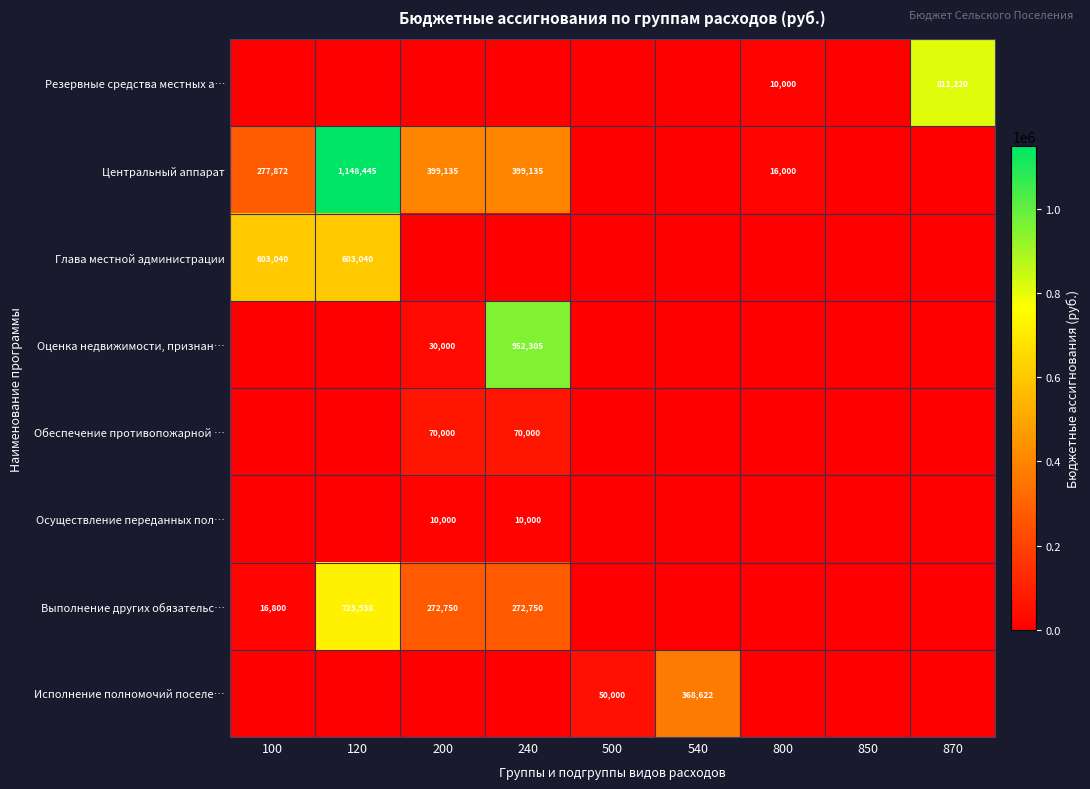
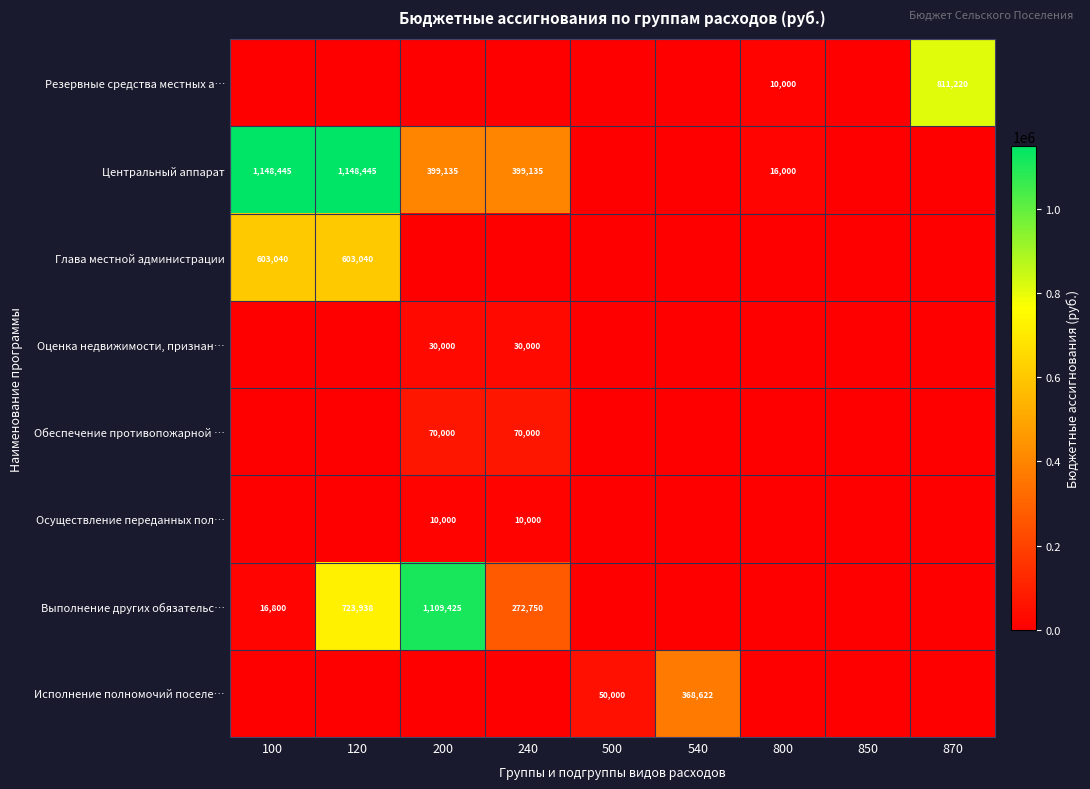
Центральный аппарат, 100: 277,872 -> 1,148,445
Оценка недвижимости, признан…, 240: 952,305 -> 30,000
Выполнение других обязательс…, 200: 272,750 -> 1,109,425
